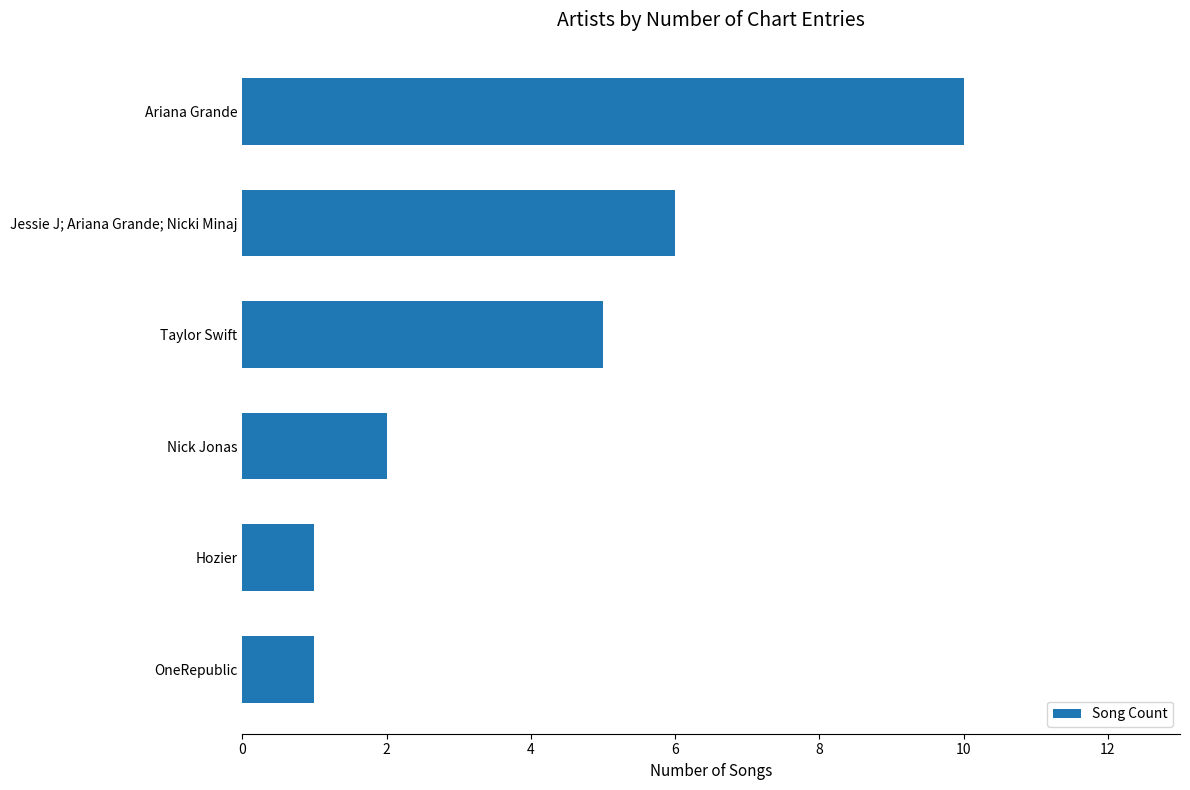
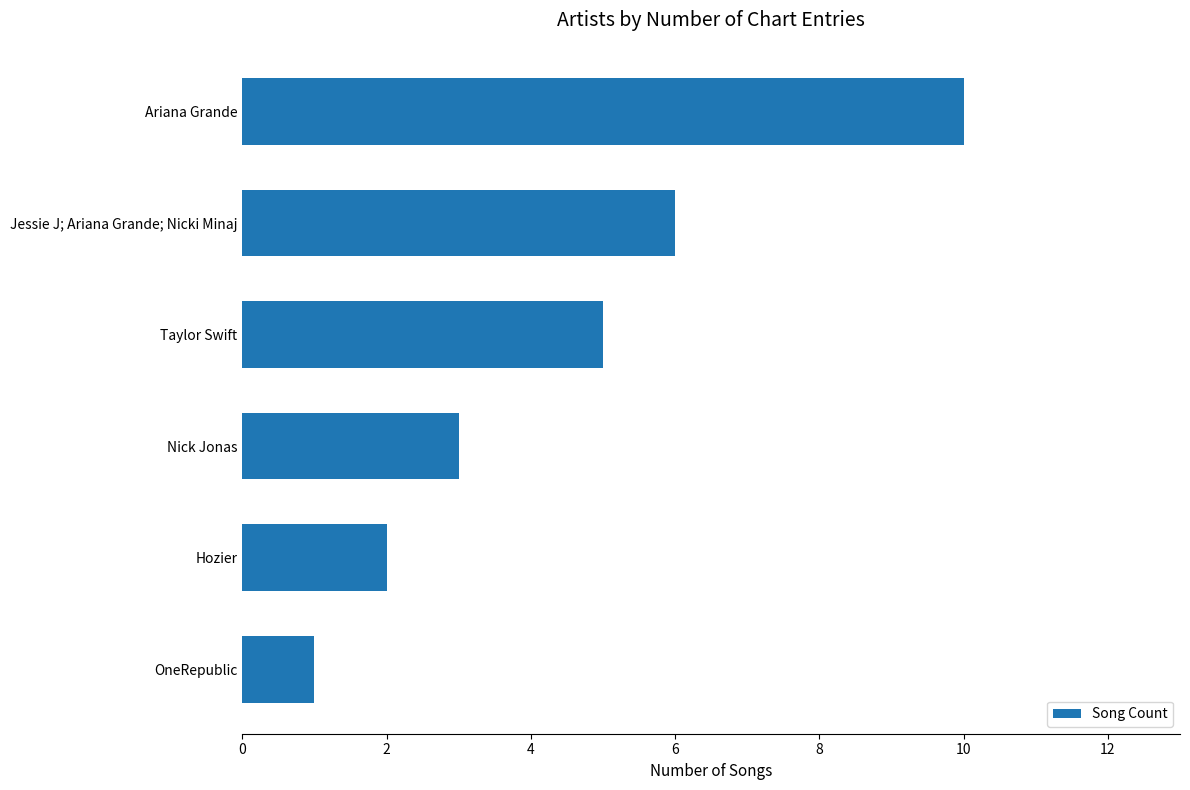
Nick Jonas: 2 -> 3
Hozier: 1 -> 2
